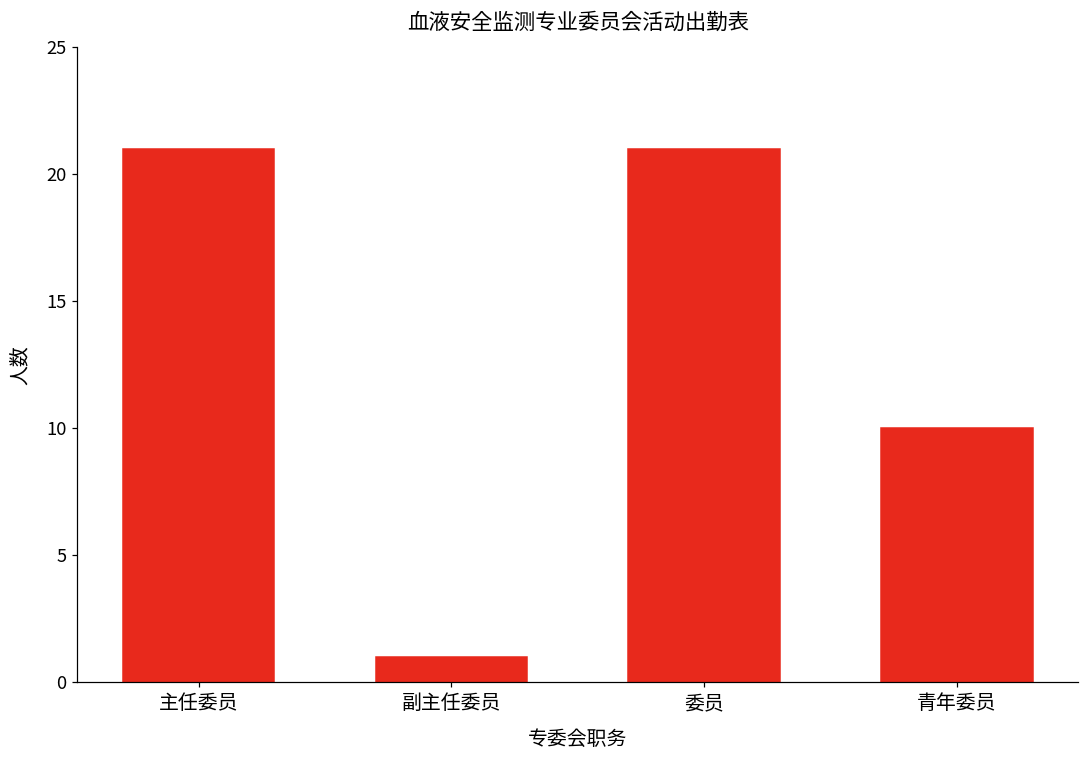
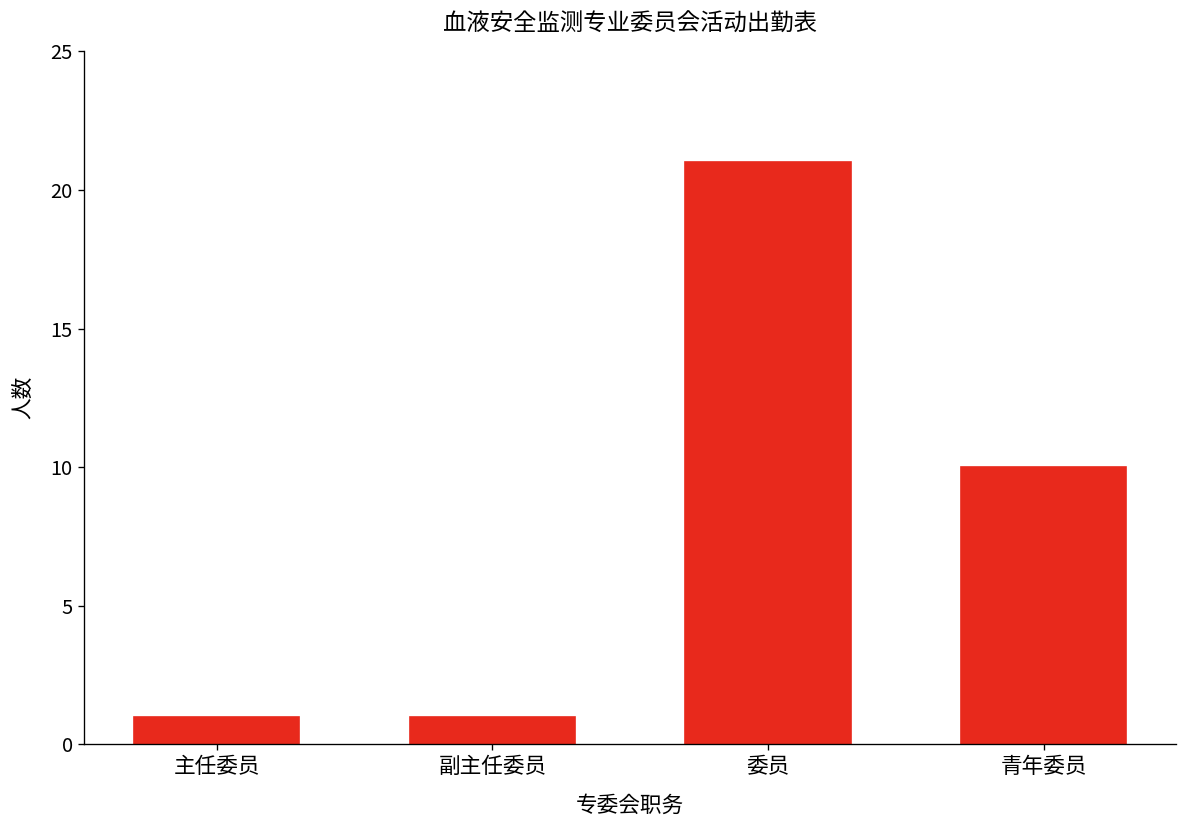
主任委员: 21 -> 1
